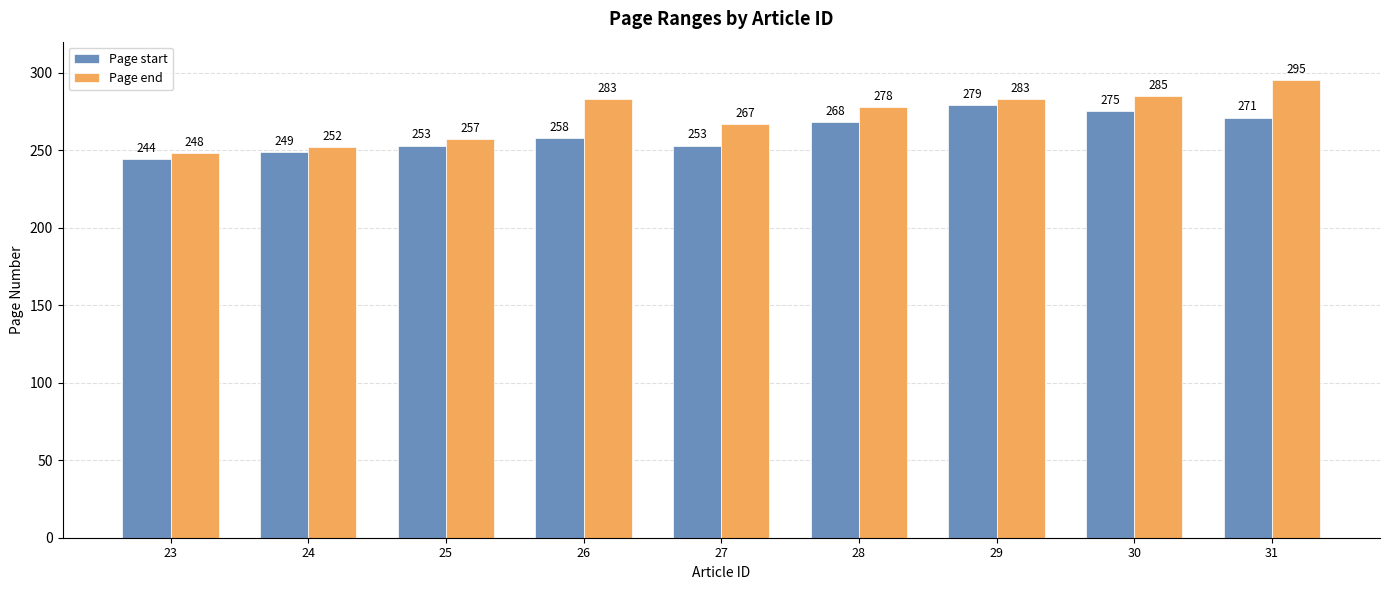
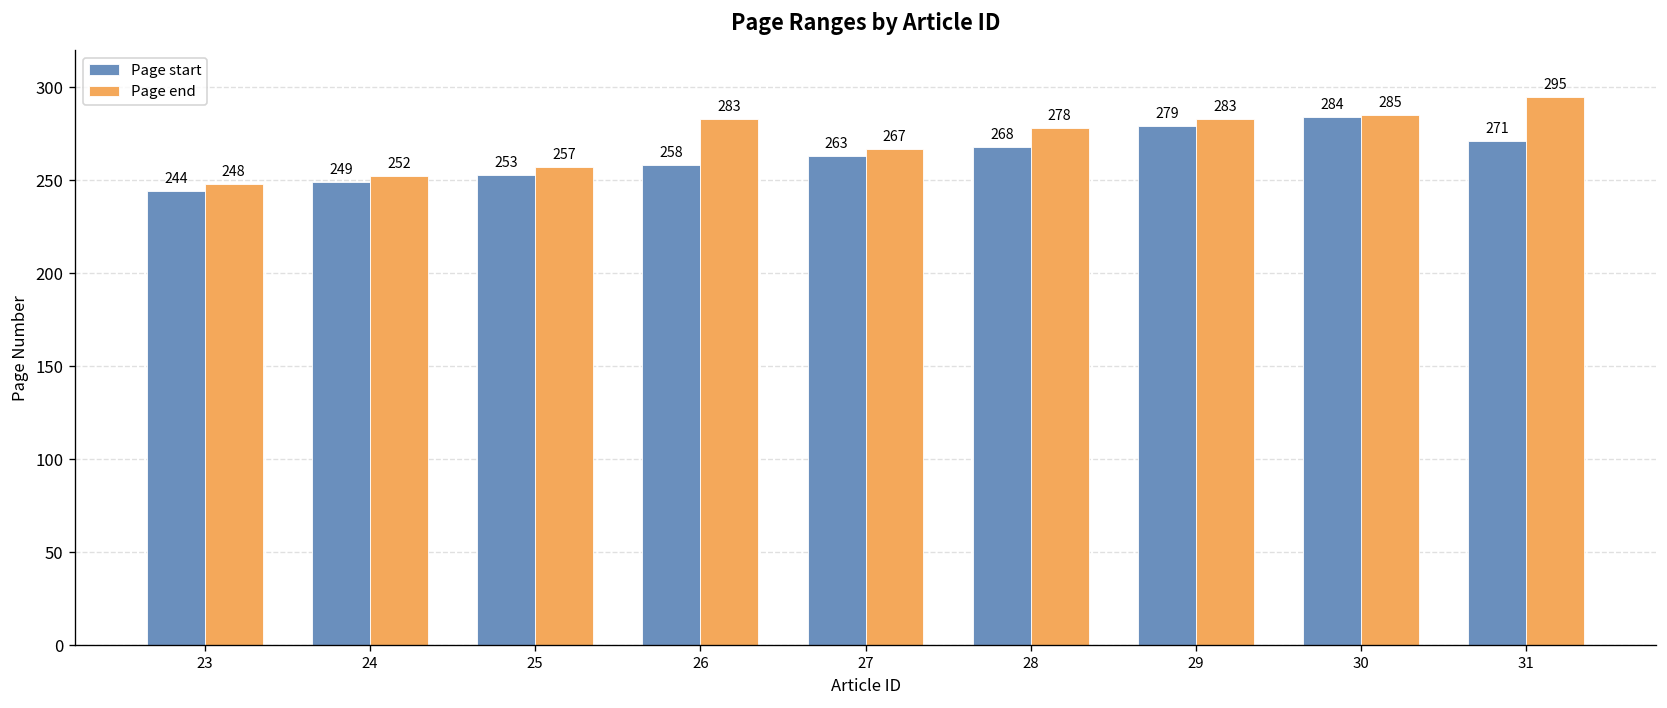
Page start, 27: 253 -> 263
Page start, 30: 275 -> 284
